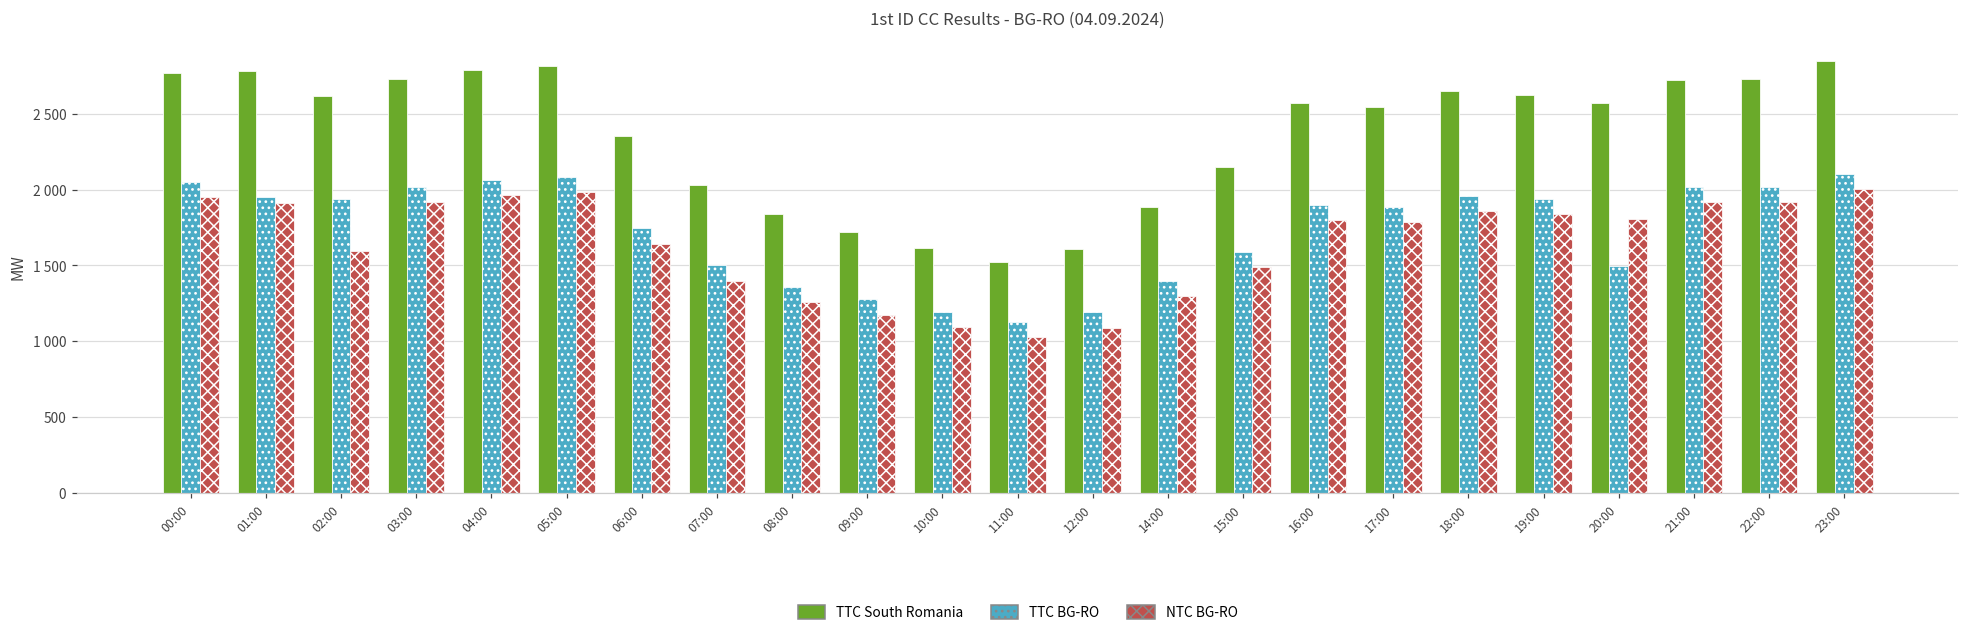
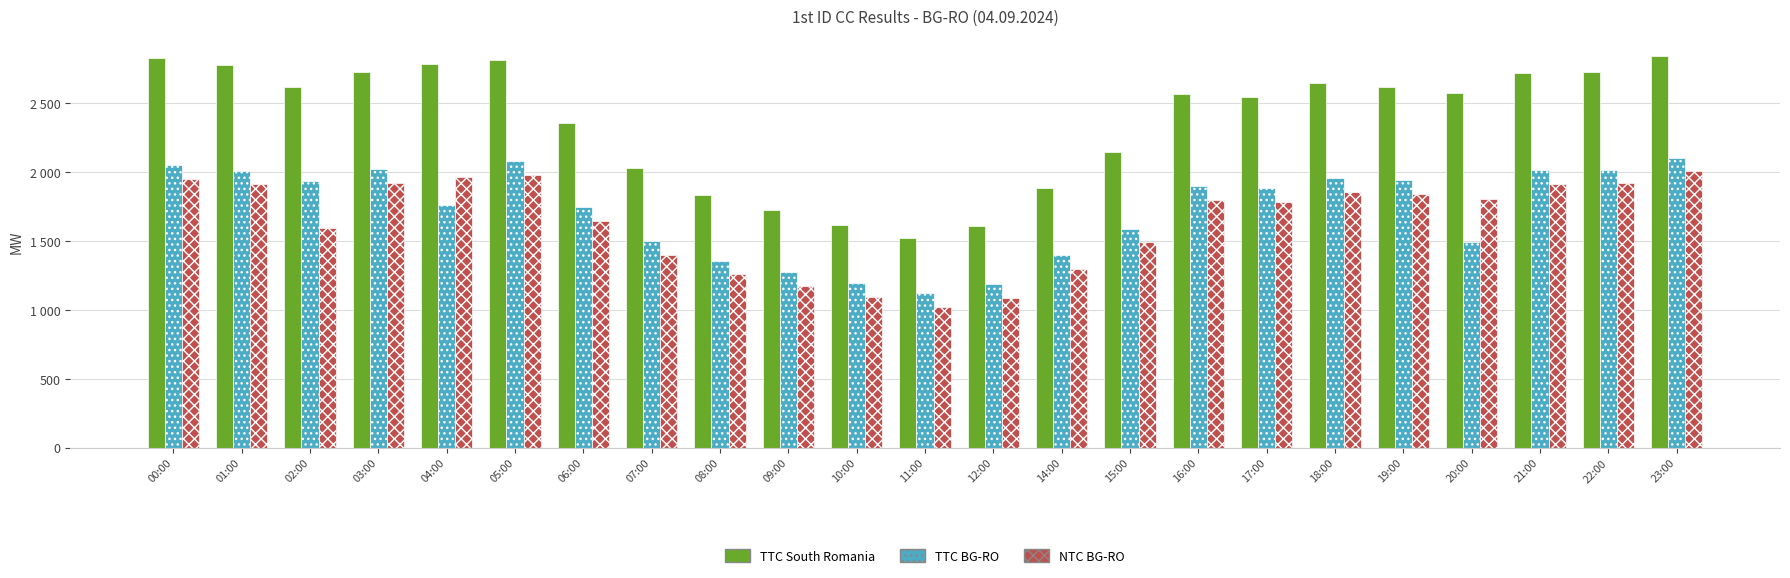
TTC South Romania, 00:00: 2770 -> 2830
TTC BG-RO, 01:00: 1950 -> 2010
TTC BG-RO, 04:00: 2060 -> 1760
